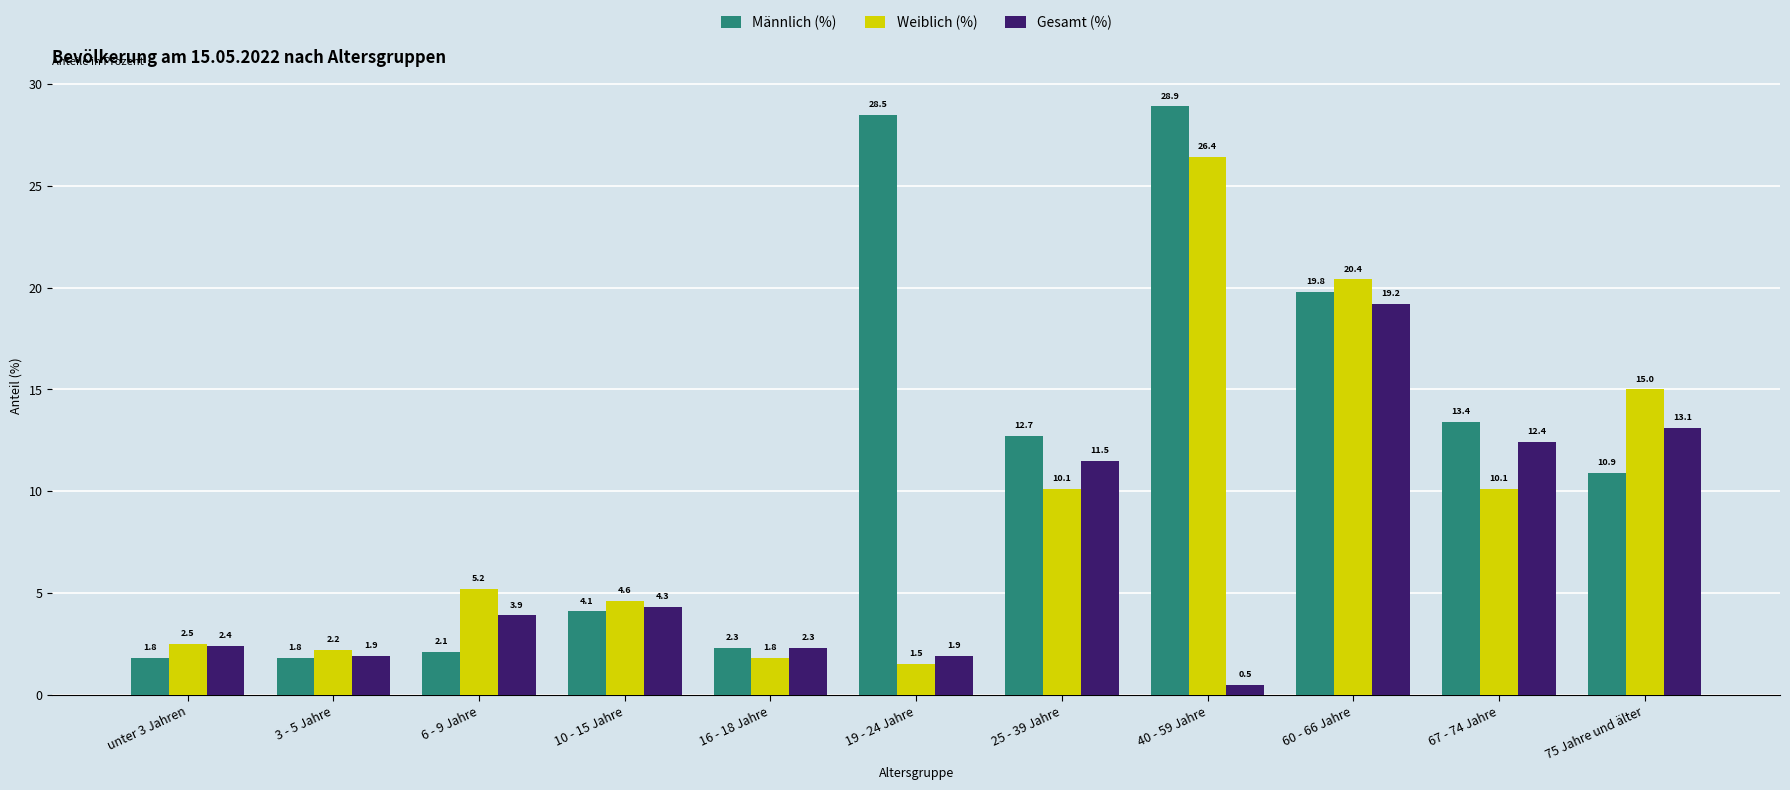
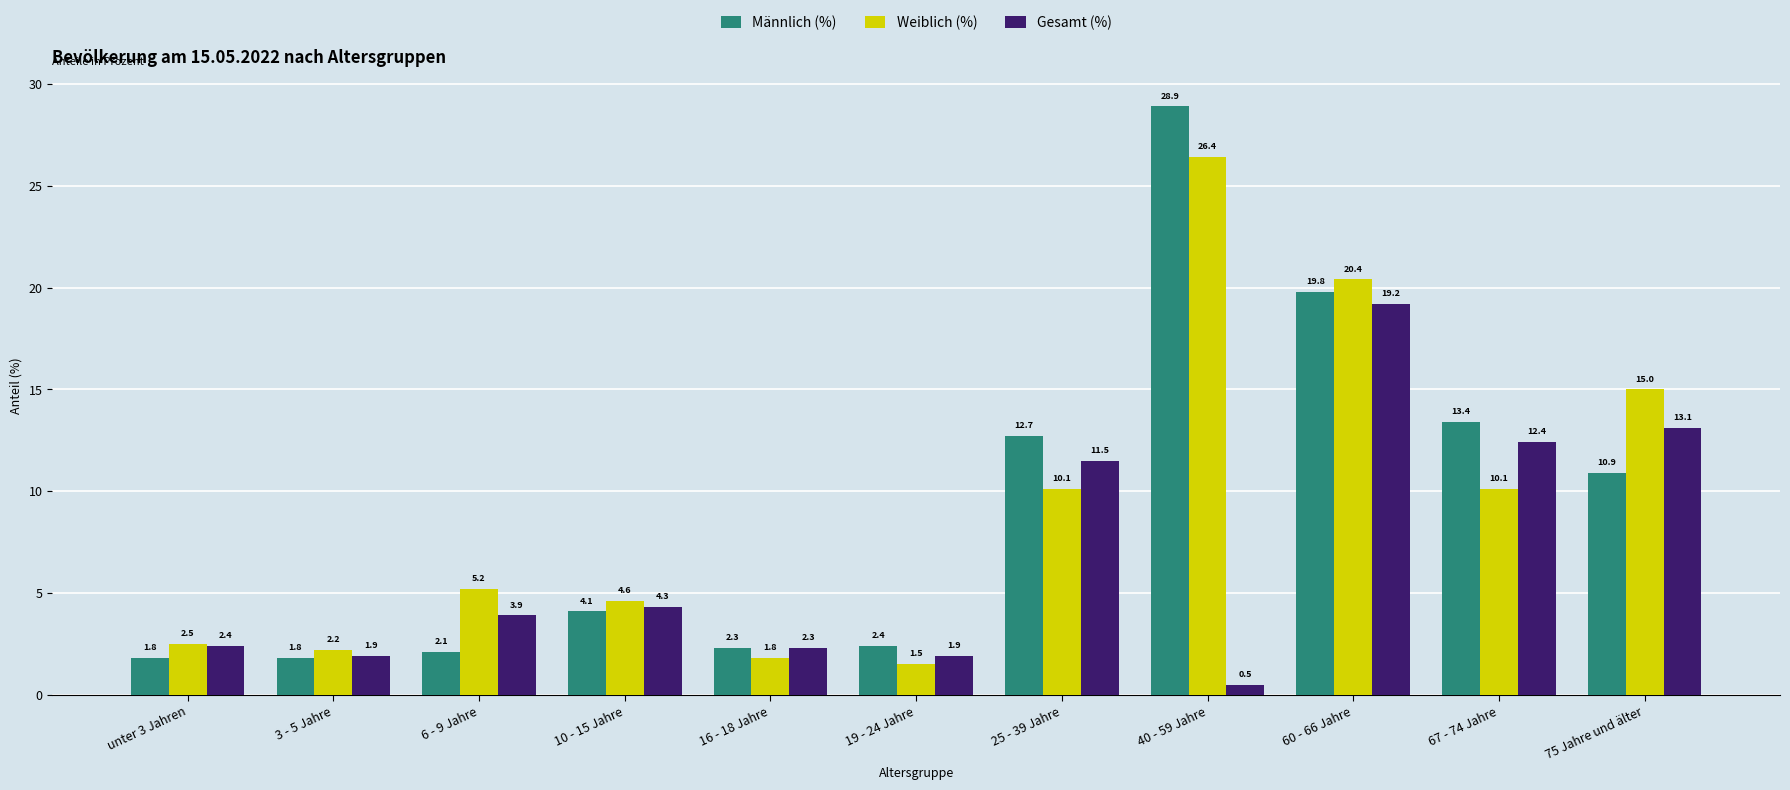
Männlich (%), 19 - 24 Jahre: 28.5 -> 2.4
